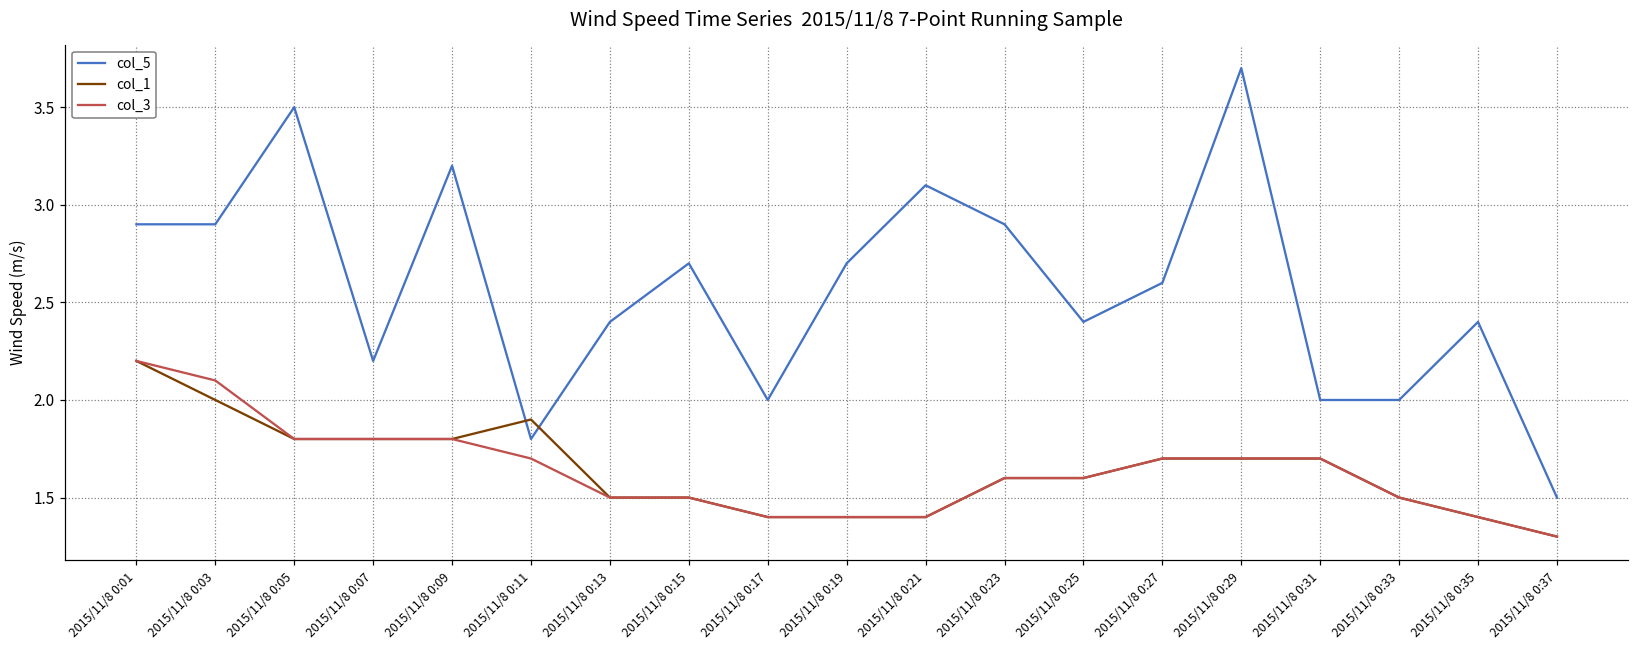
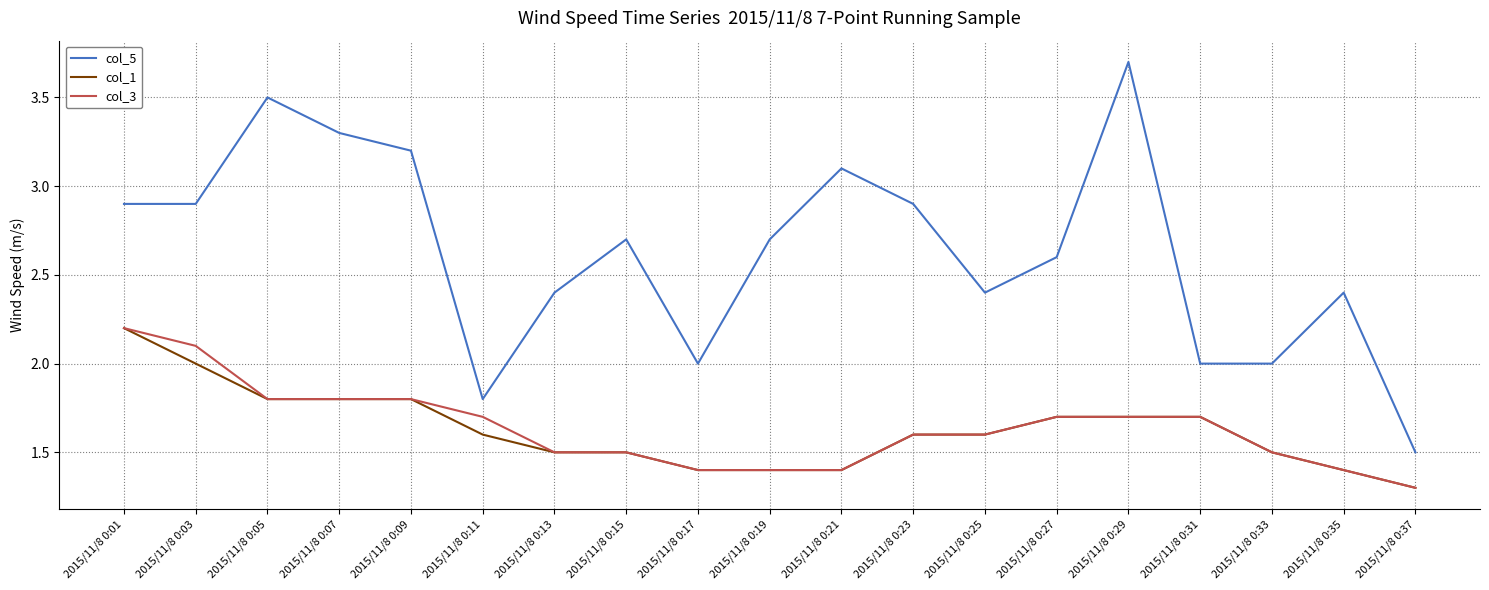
col_5, 2015/11/8 0:07: 2.2 -> 3.3
col_1, 2015/11/8 0:11: 1.9 -> 1.6
